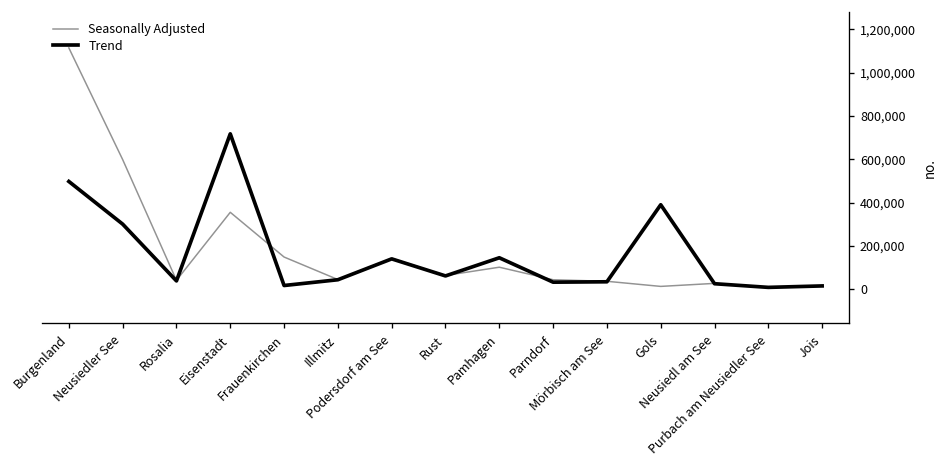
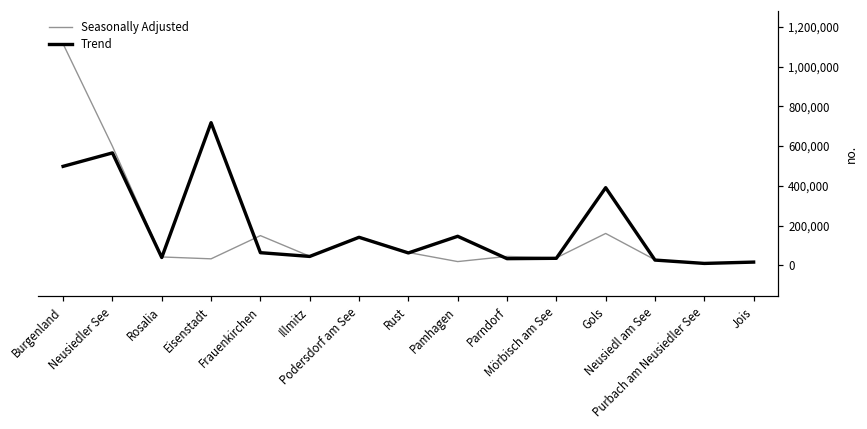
Trend, Neusiedler See: 300,000 -> 570,000
Seasonally Adjusted, Eisenstadt: 360,000 -> 30,000
Trend, Frauenkirchen: 20,000 -> 60,000
Seasonally Adjusted, Pamhagen: 100,000 -> 20,000
Seasonally Adjusted, Gols: 10,000 -> 160,000
